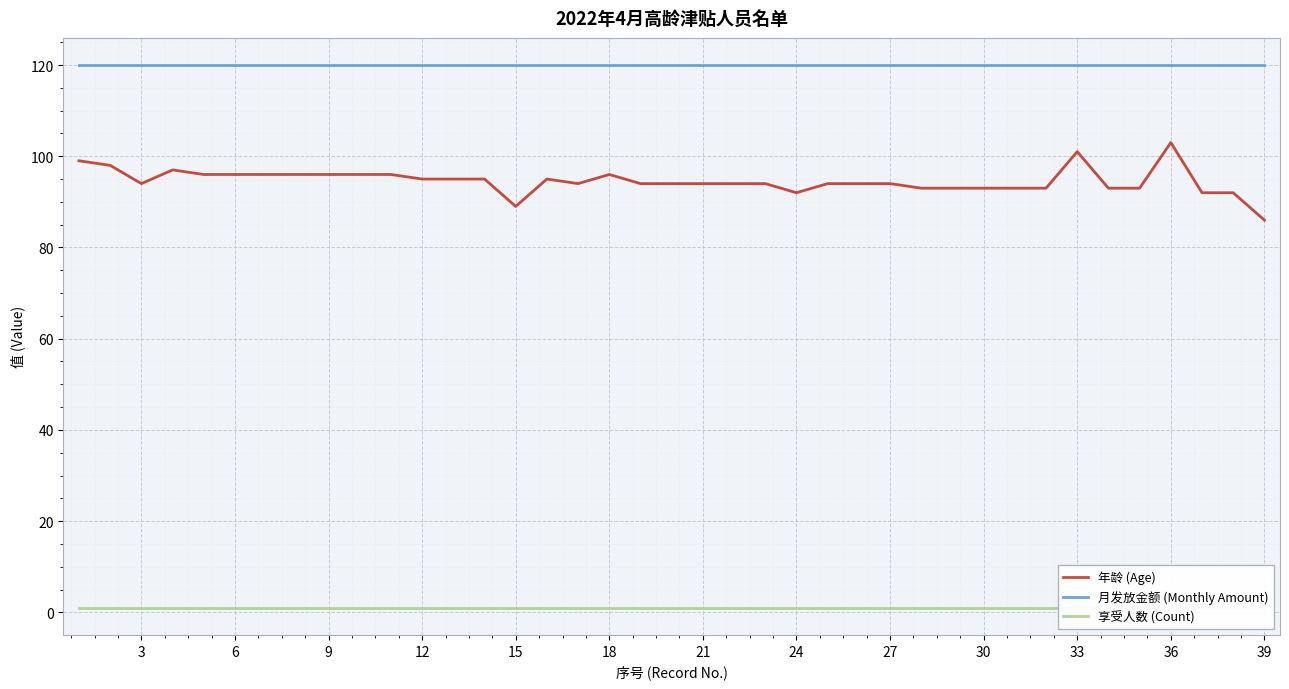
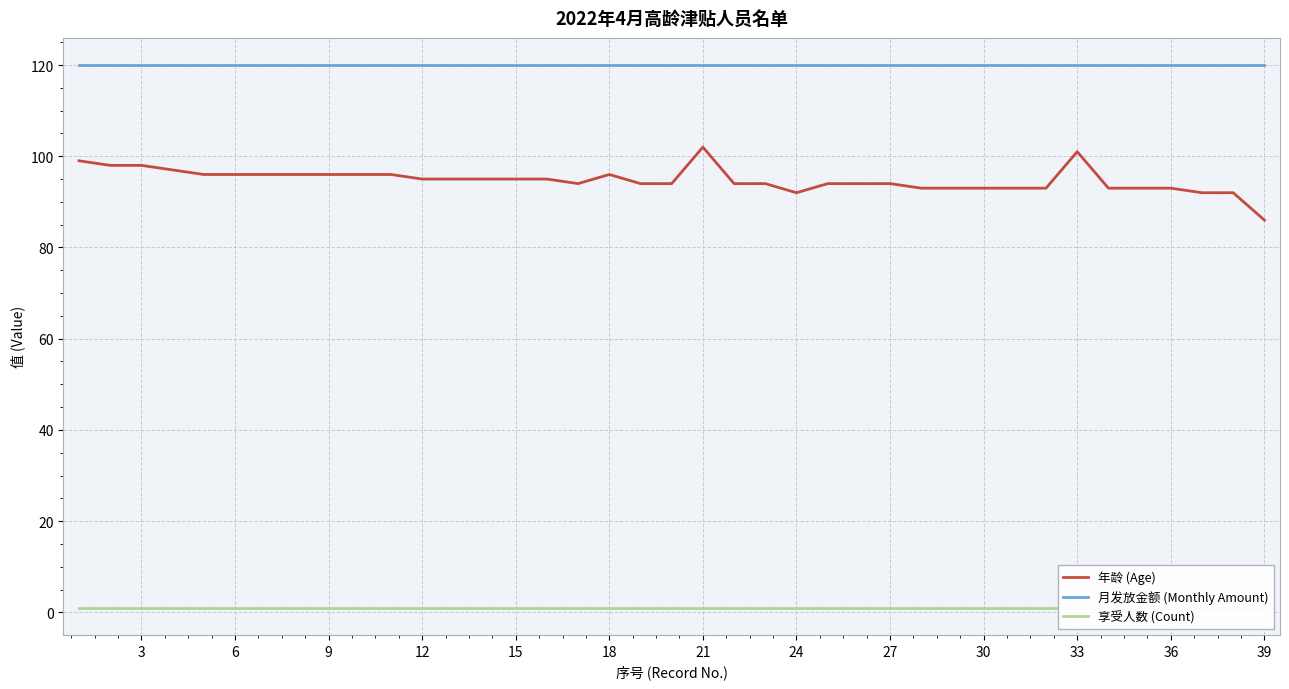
年龄 (Age), 3: 94 -> 98
年龄 (Age), 15: 89 -> 95
年龄 (Age), 21: 94 -> 102
年龄 (Age), 36: 103 -> 93
